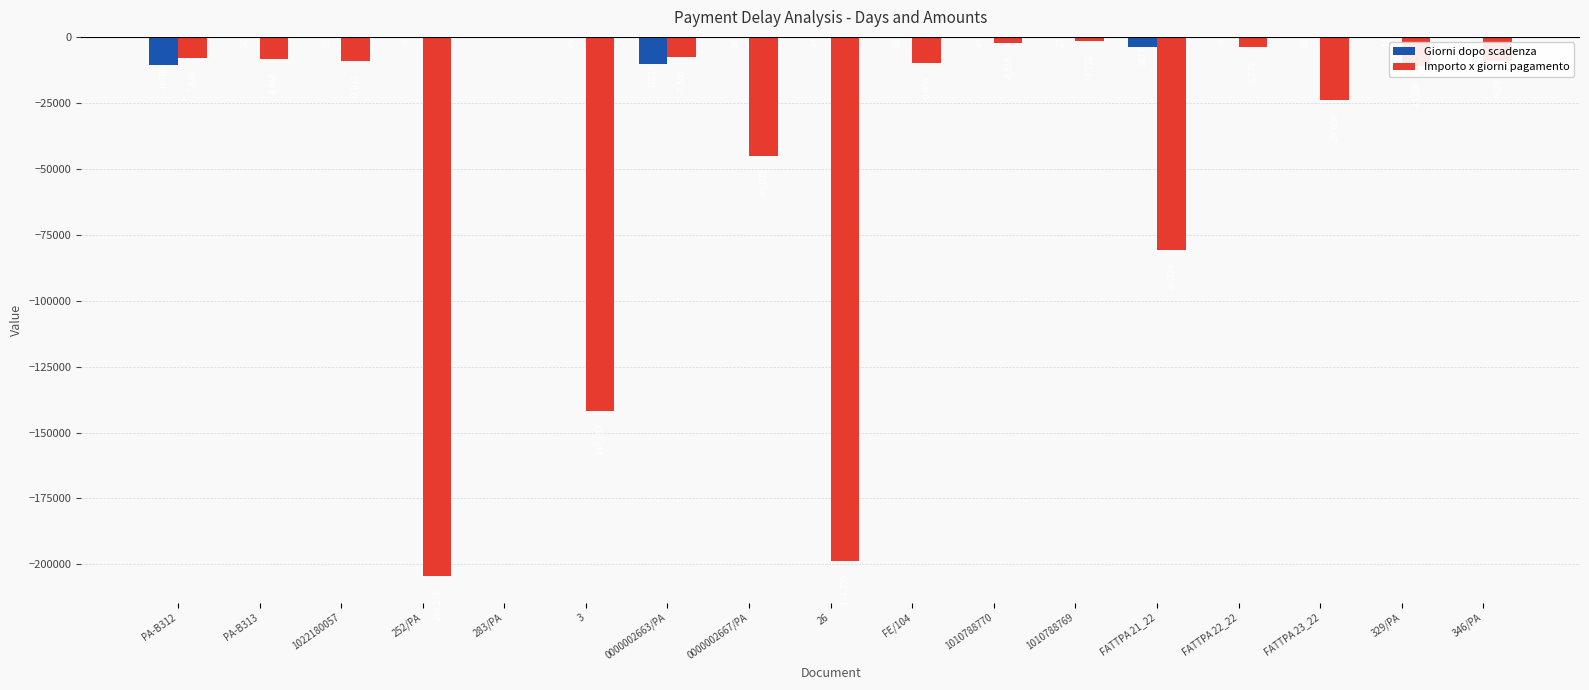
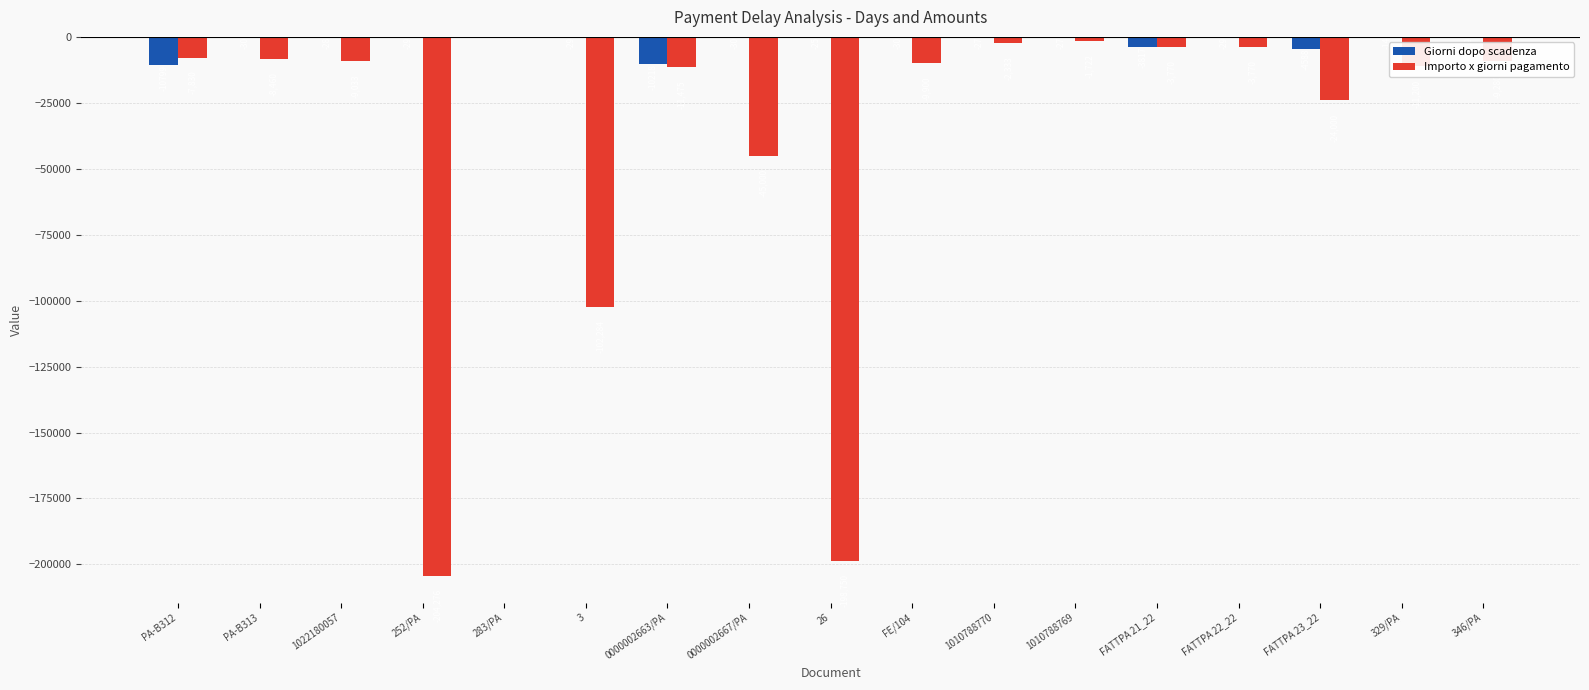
Importo x giorni pagamento, 3: -142000 -> -102000
Importo x giorni pagamento, 0000002663/PA: -8000 -> -11000
Importo x giorni pagamento, FATTPA 21_22: -81000 -> -4000
Giorni dopo scadenza, FATTPA 23_22: 0 -> -5000
